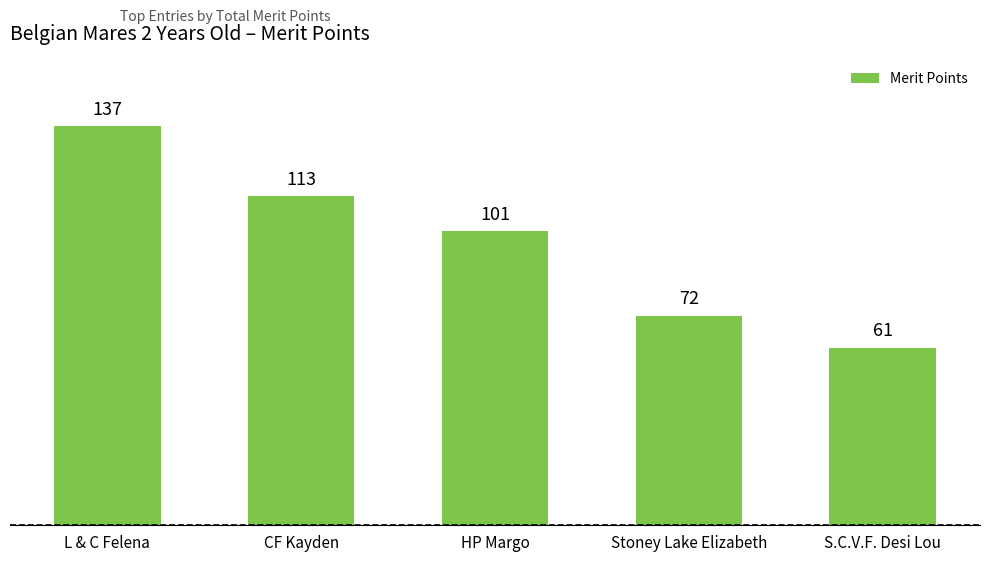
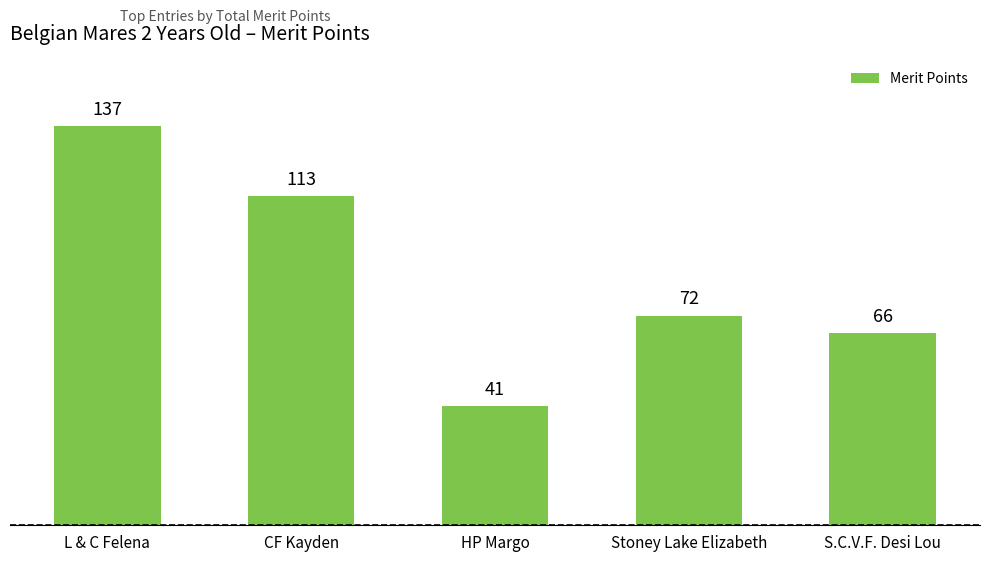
HP Margo: 101 -> 41
S.C.V.F. Desi Lou: 61 -> 66
